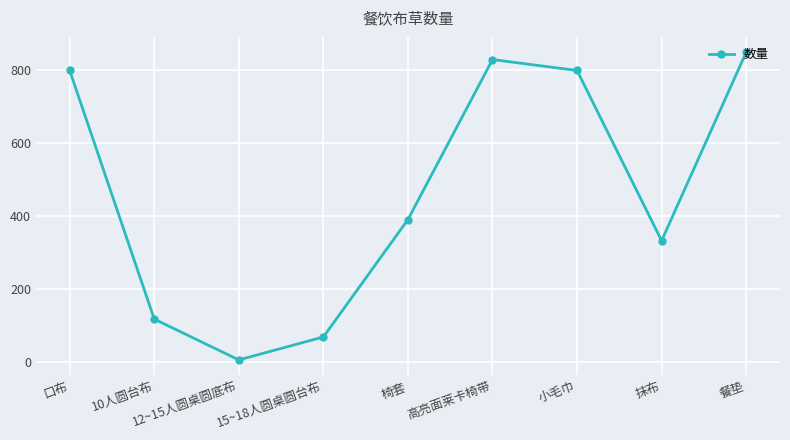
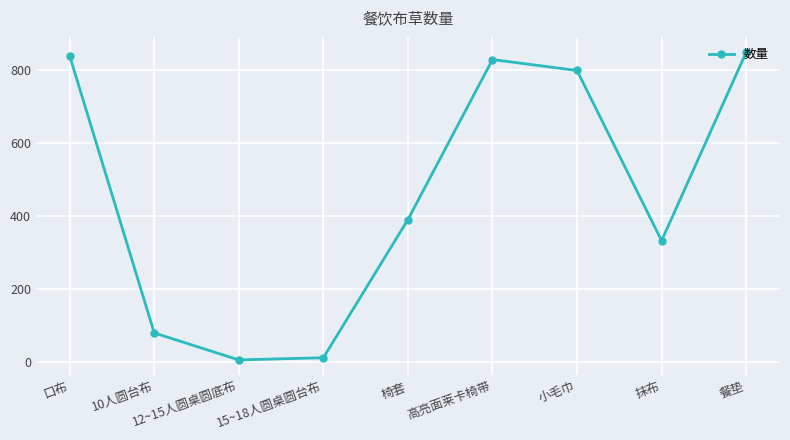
口布: 800 -> 840
10人圆台布: 120 -> 80
15~18人圆桌圆台布: 70 -> 10
